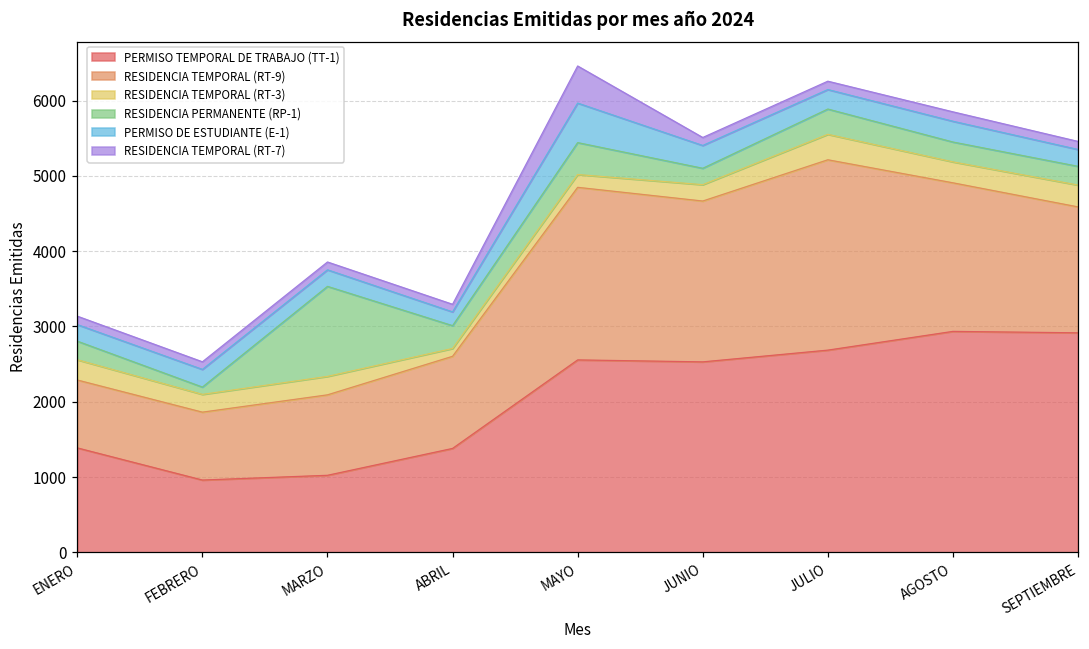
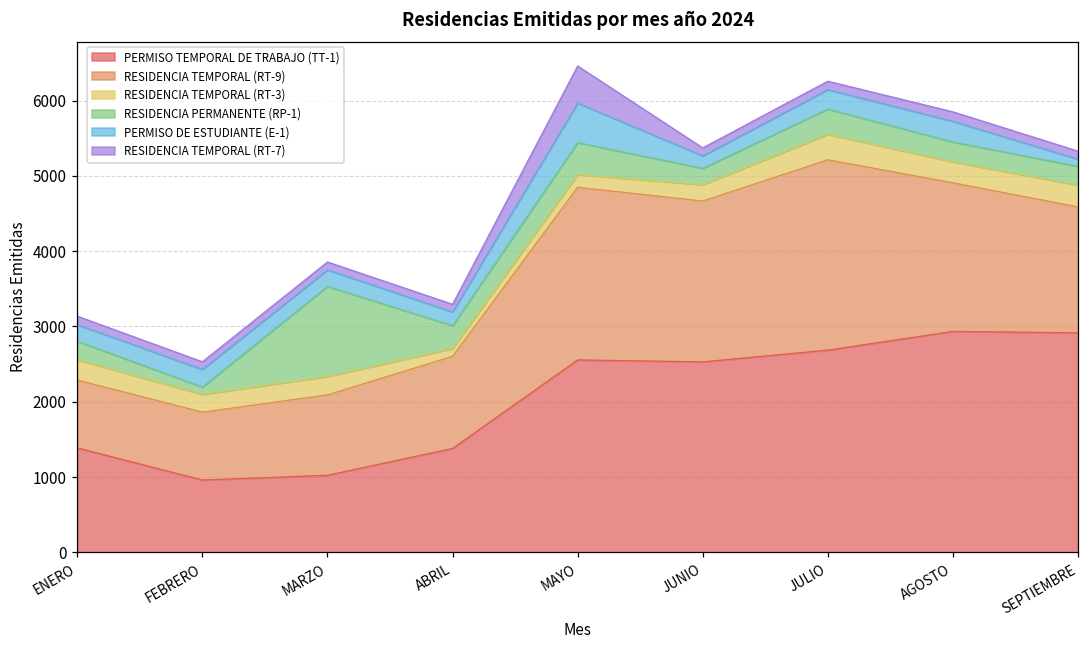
PERMISO DE ESTUDIANTE (E-1), JUNIO: 300 -> 200
PERMISO DE ESTUDIANTE (E-1), SEPTIEMBRE: 200 -> 100
